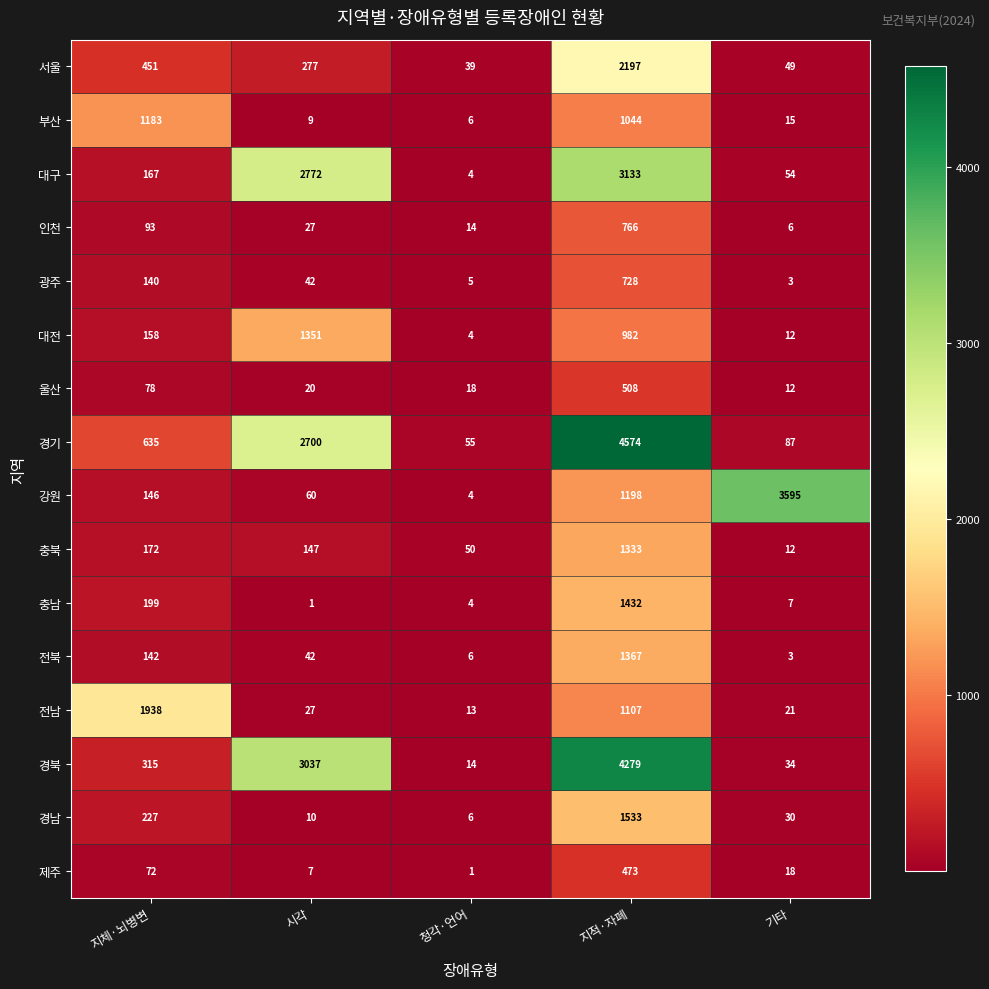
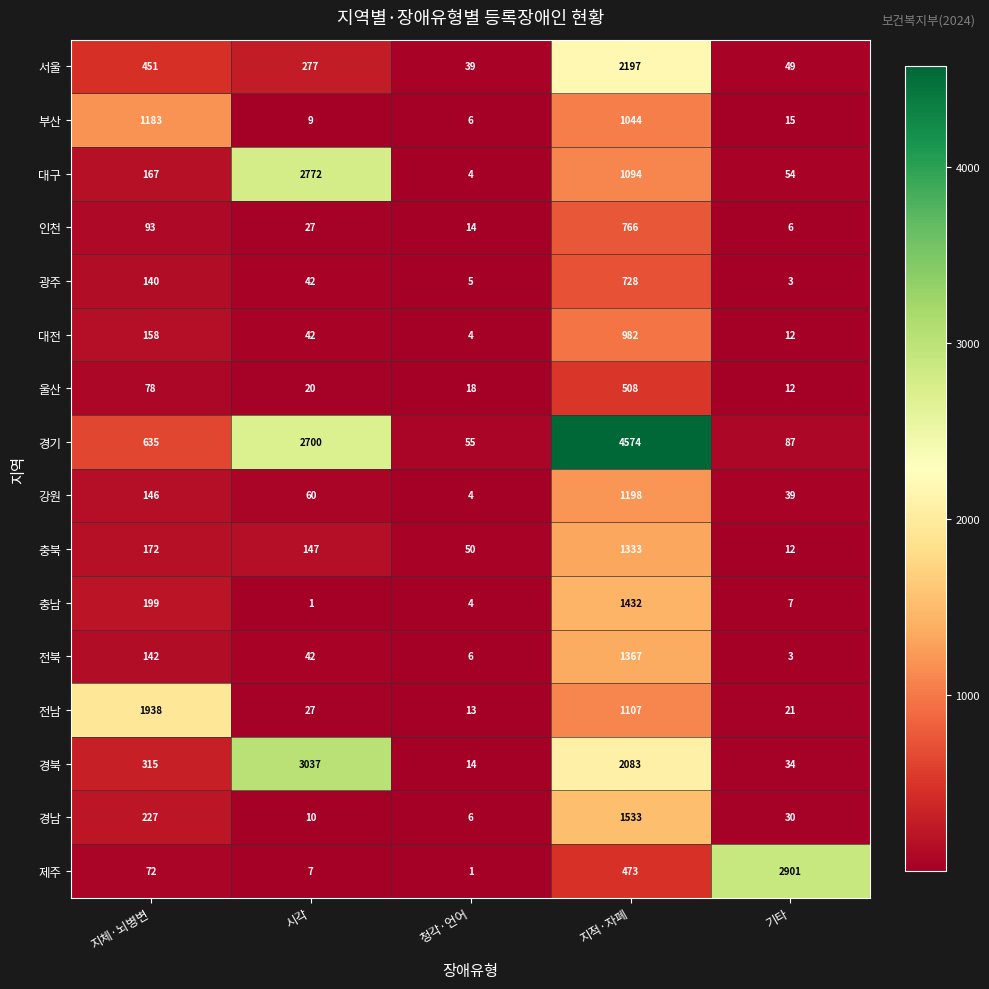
대구, 지적·자폐: 3133 -> 1094
대전, 시각: 1351 -> 42
강원, 기타: 3595 -> 39
경북, 지적·자폐: 4279 -> 2083
제주, 기타: 18 -> 2901
